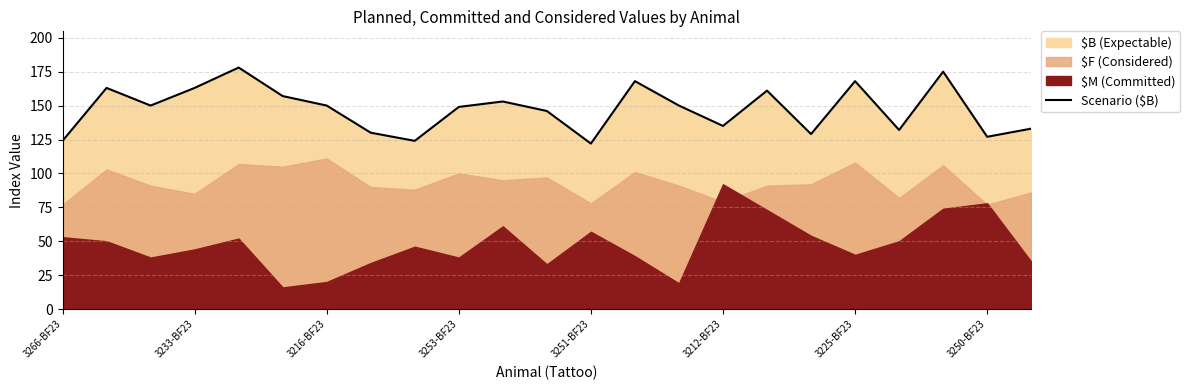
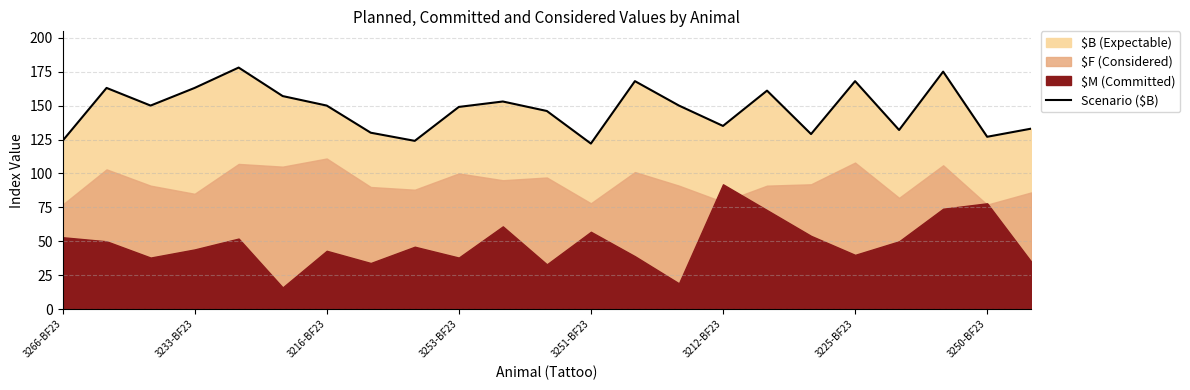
$M (Committed), 3216-BF23: 20 -> 43
